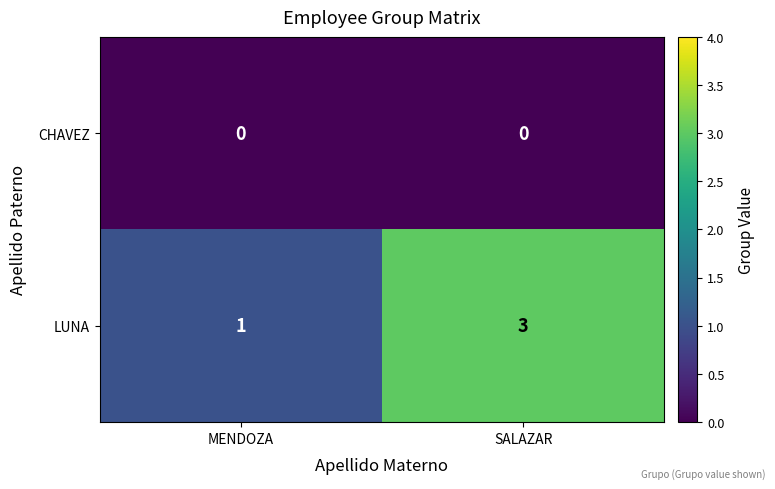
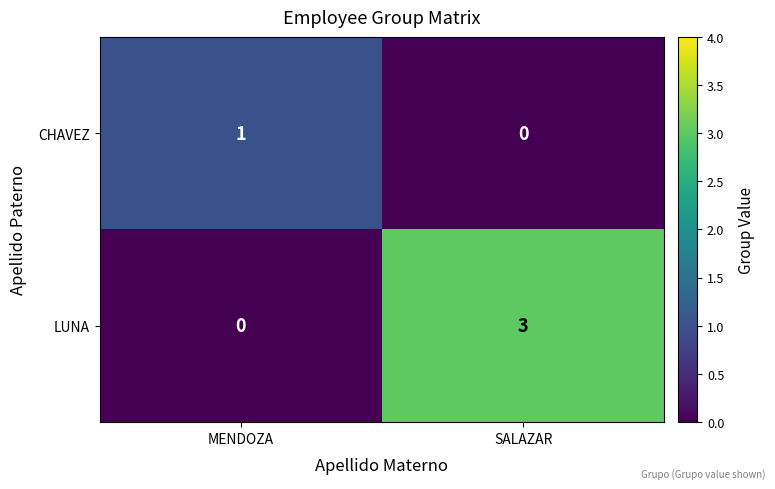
CHAVEZ, MENDOZA: 0 -> 1
LUNA, MENDOZA: 1 -> 0
